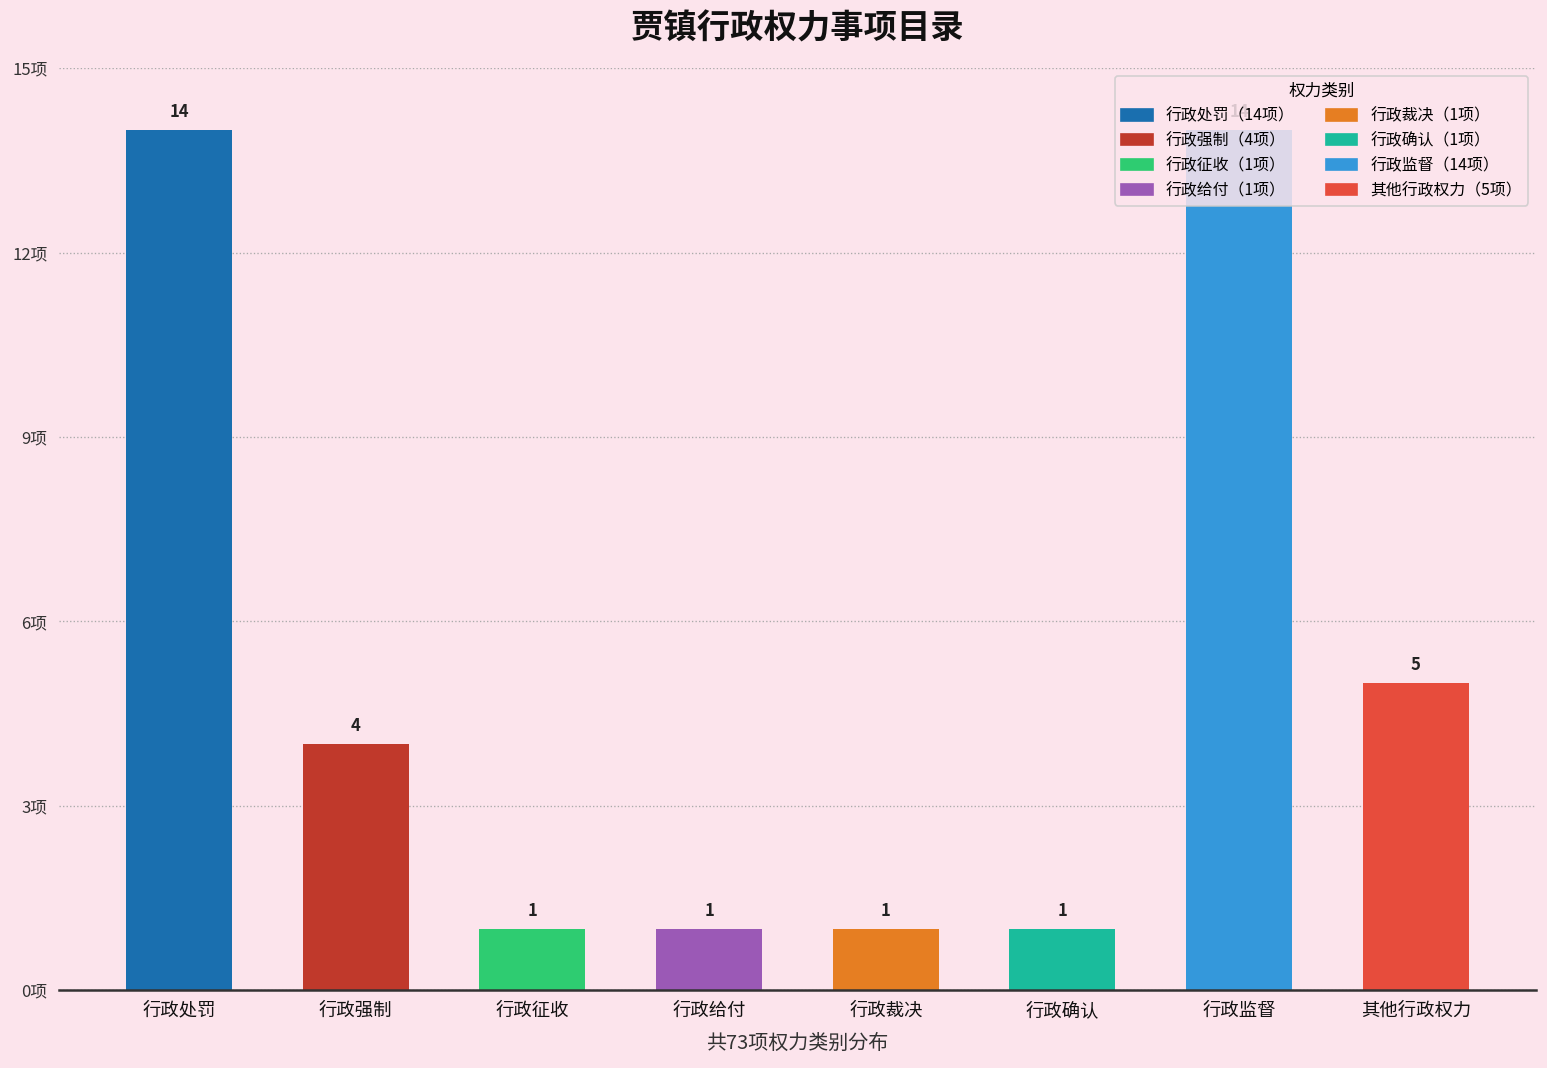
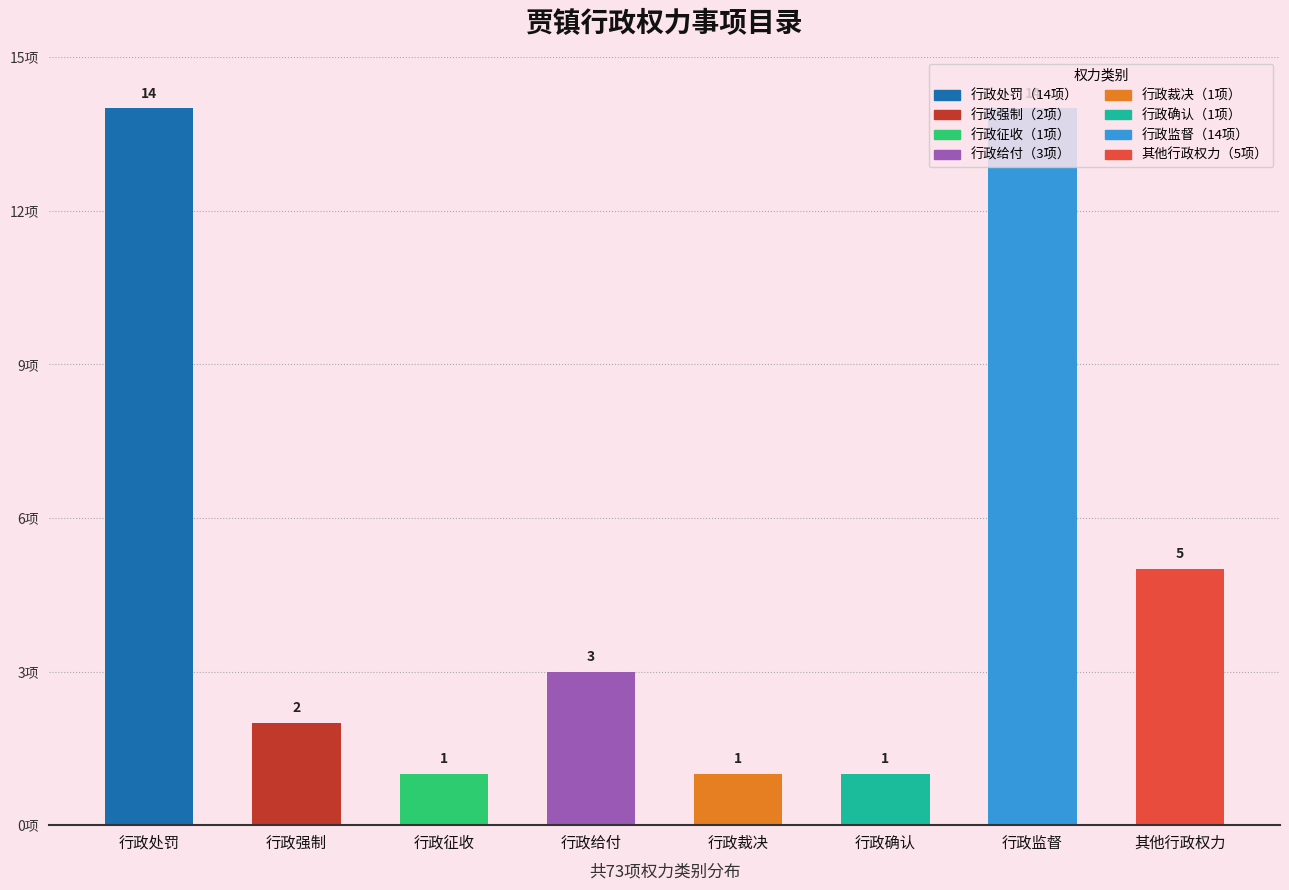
行政强制: 4 -> 2
行政给付: 1 -> 3
